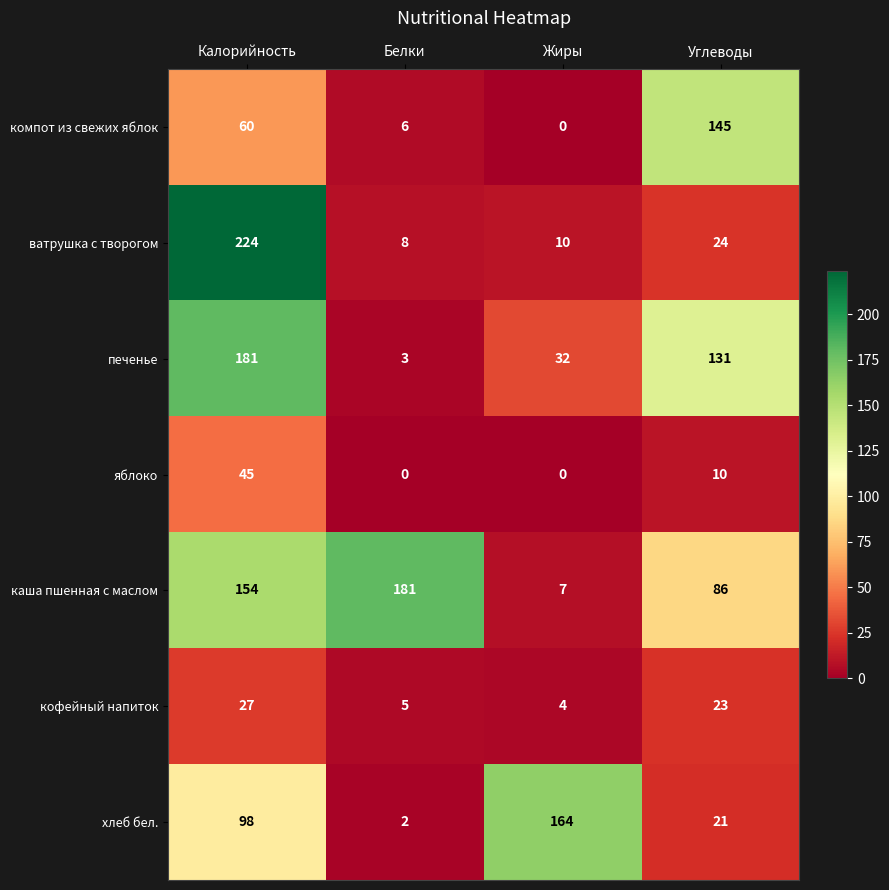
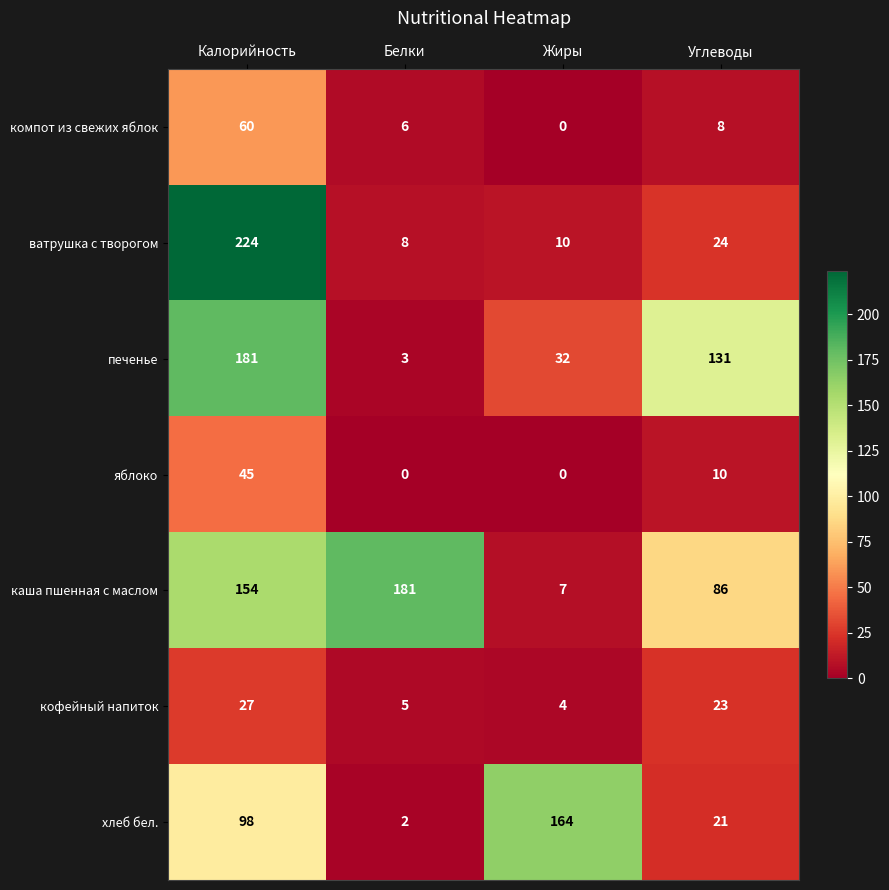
компот из свежих яблок, Углеводы: 145 -> 8
